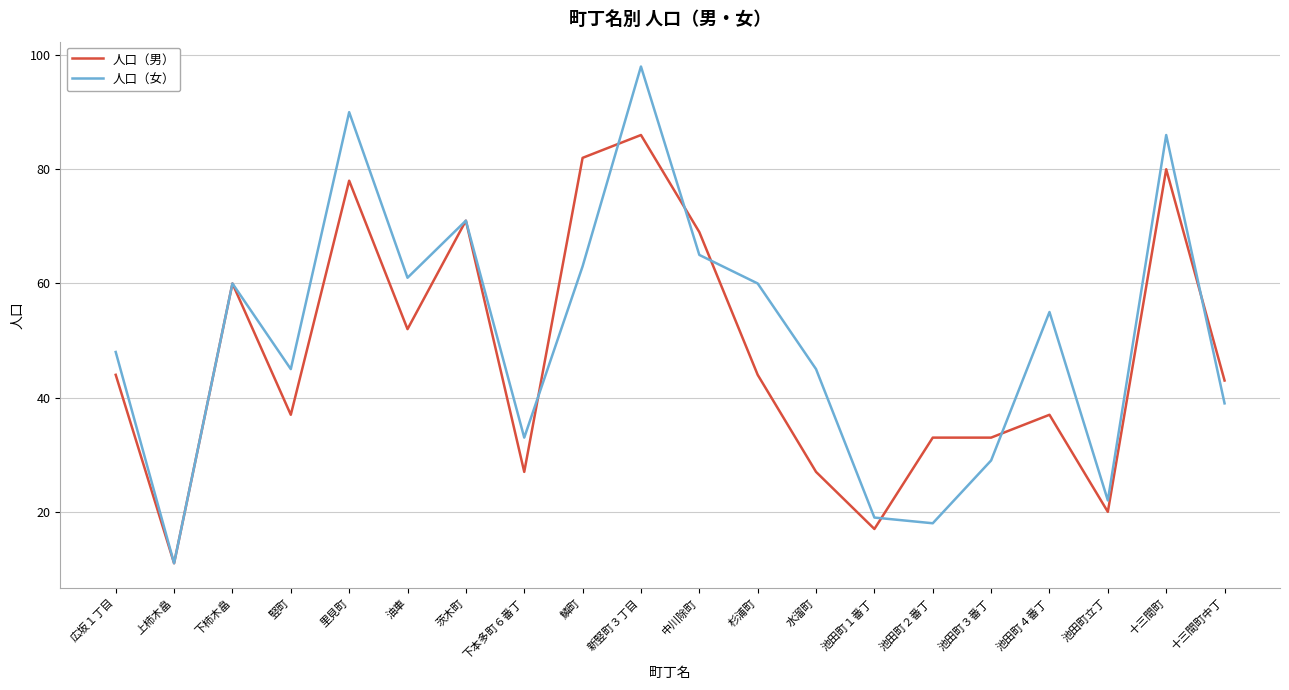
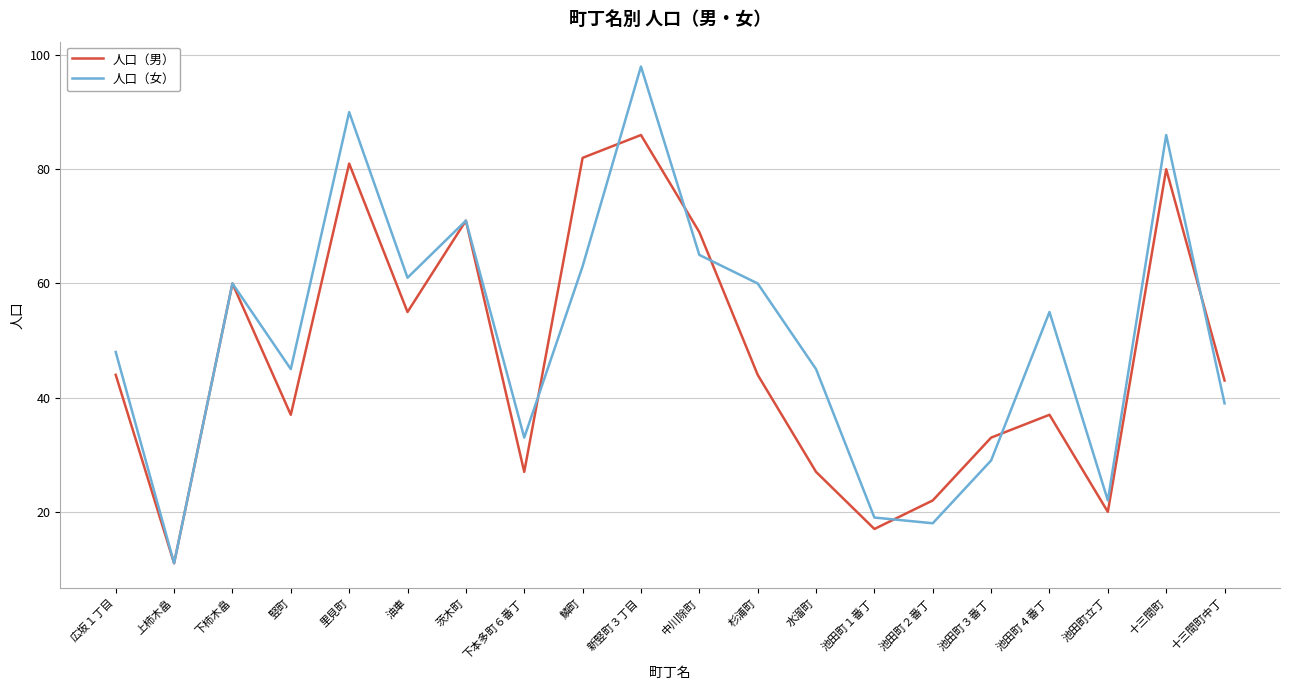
人口（男）, 里見町: 78 -> 81
人口（男）, 油車: 52 -> 55
人口（男）, 池田町２番丁: 33 -> 22
